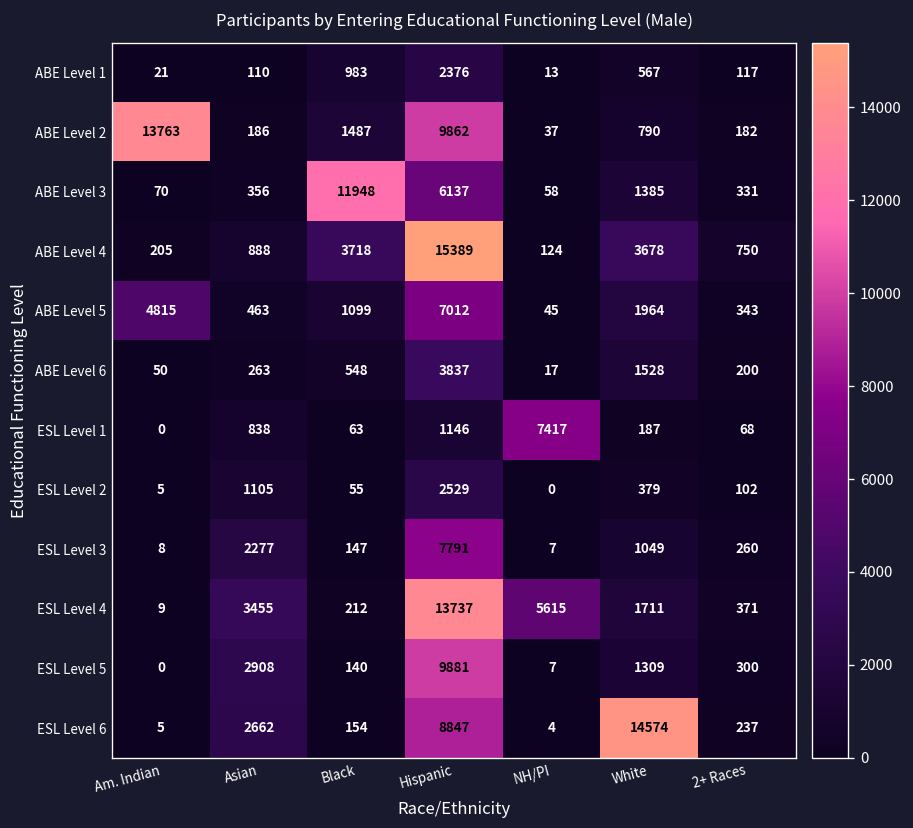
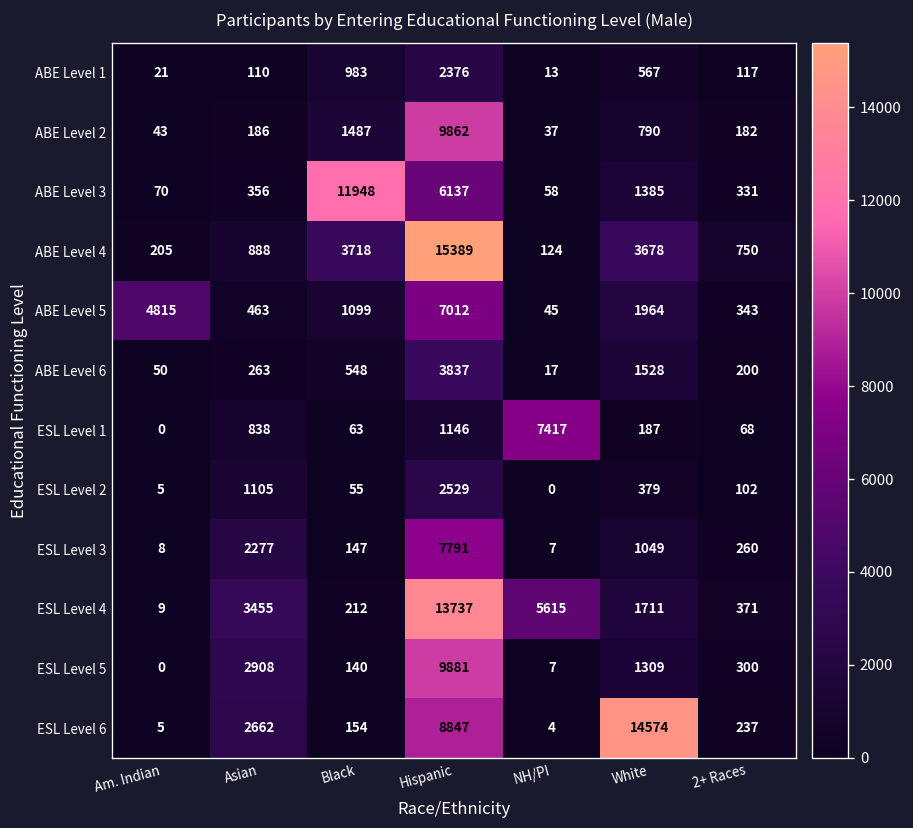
ABE Level 2, Am. Indian: 13763 -> 43
